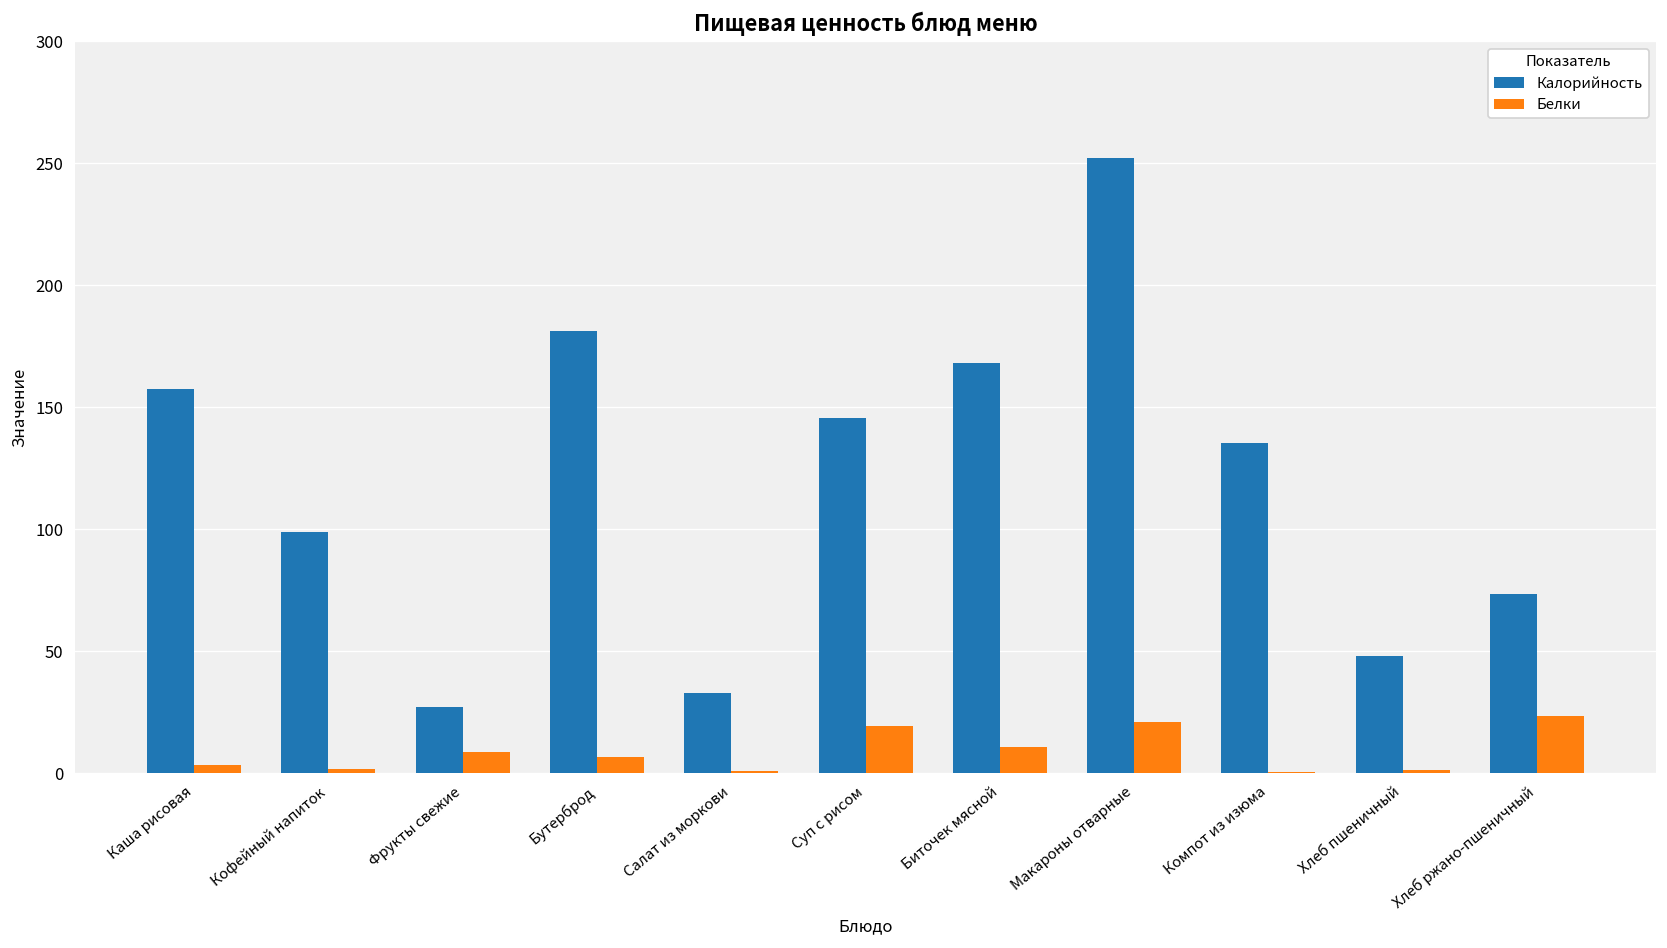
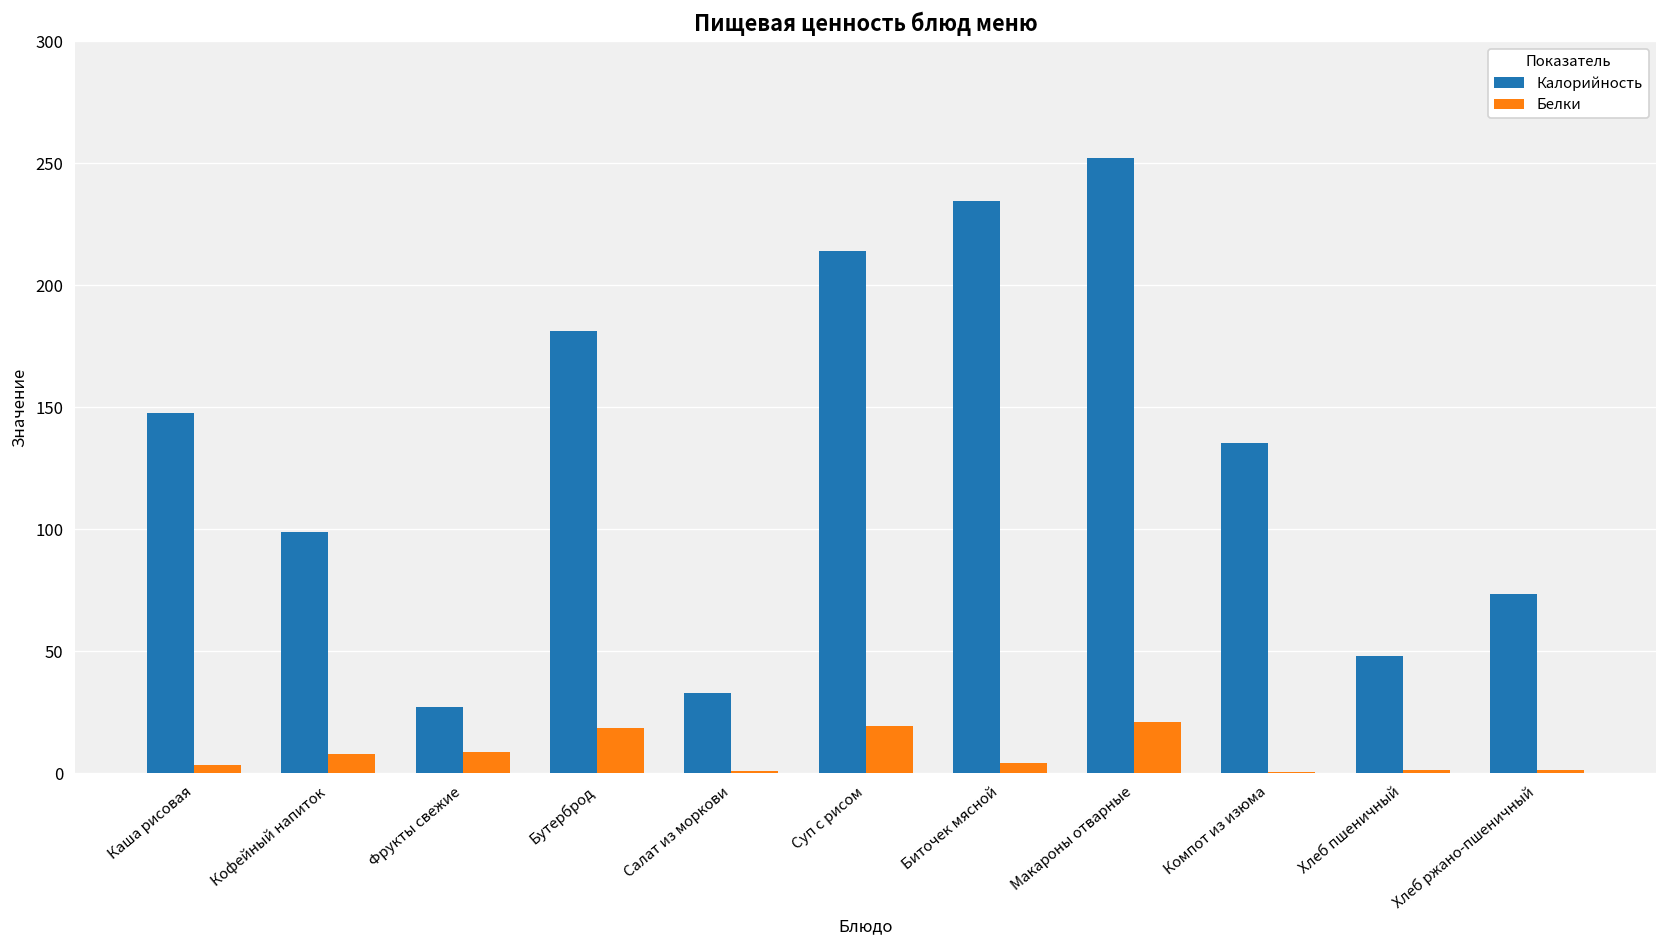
Калорийность, Каша рисовая: 157 -> 148
Белки, Кофейный напиток: 2 -> 8
Белки, Бутерброд: 7 -> 19
Калорийность, Суп с рисом: 146 -> 214
Калорийность, Биточек мясной: 168 -> 234
Белки, Биточек мясной: 11 -> 4
Белки, Хлеб ржано-пшеничный: 24 -> 1
